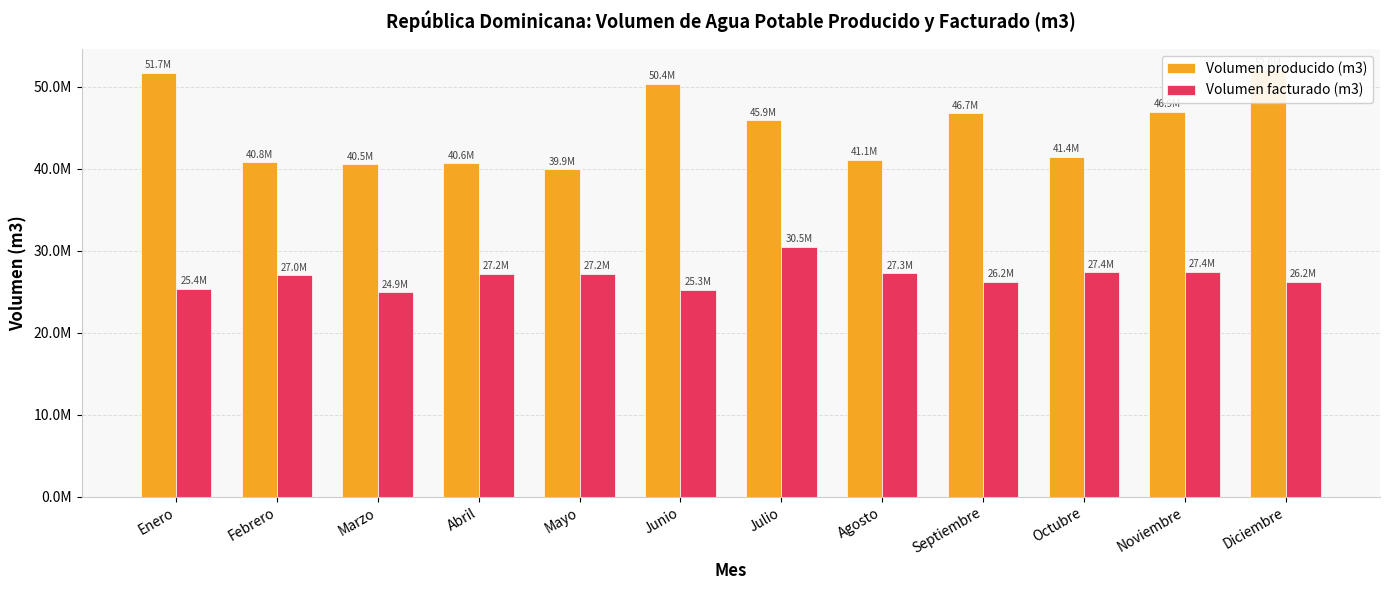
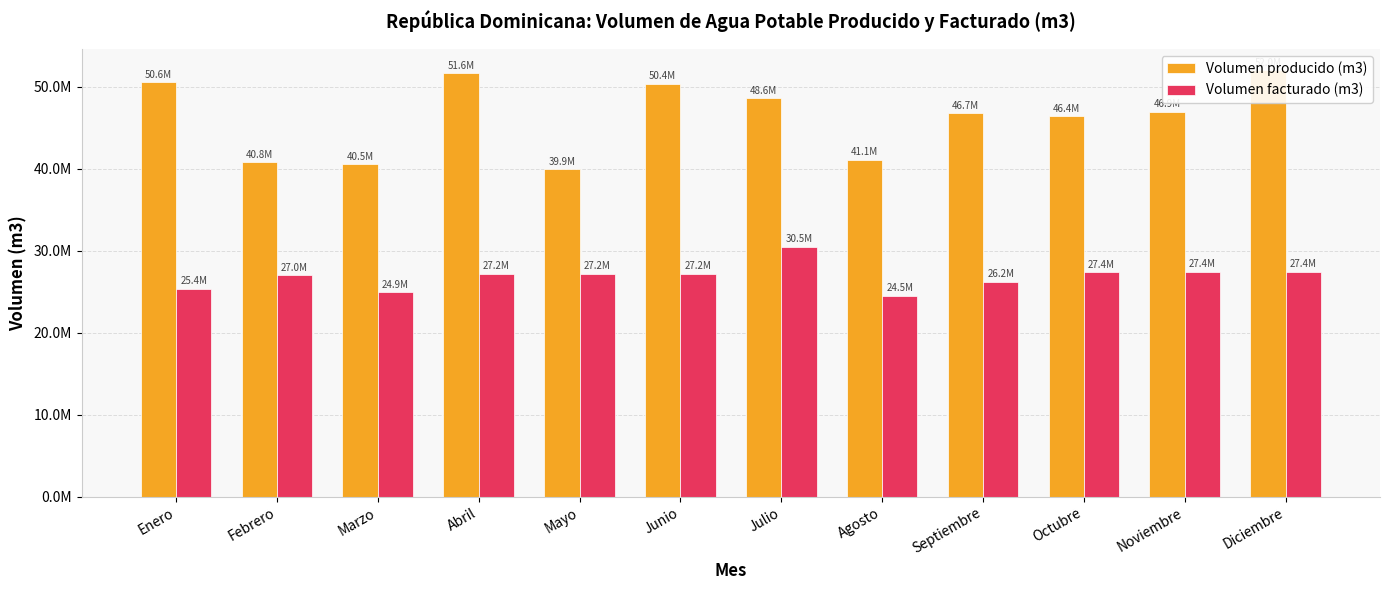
Volumen producido (m3), Enero: 51.7M -> 50.6M
Volumen producido (m3), Abril: 40.6M -> 51.6M
Volumen facturado (m3), Junio: 25.3M -> 27.2M
Volumen producido (m3), Julio: 45.9M -> 48.6M
Volumen facturado (m3), Agosto: 27.3M -> 24.5M
Volumen producido (m3), Octubre: 41.4M -> 46.4M
Volumen facturado (m3), Diciembre: 26.2M -> 27.4M
